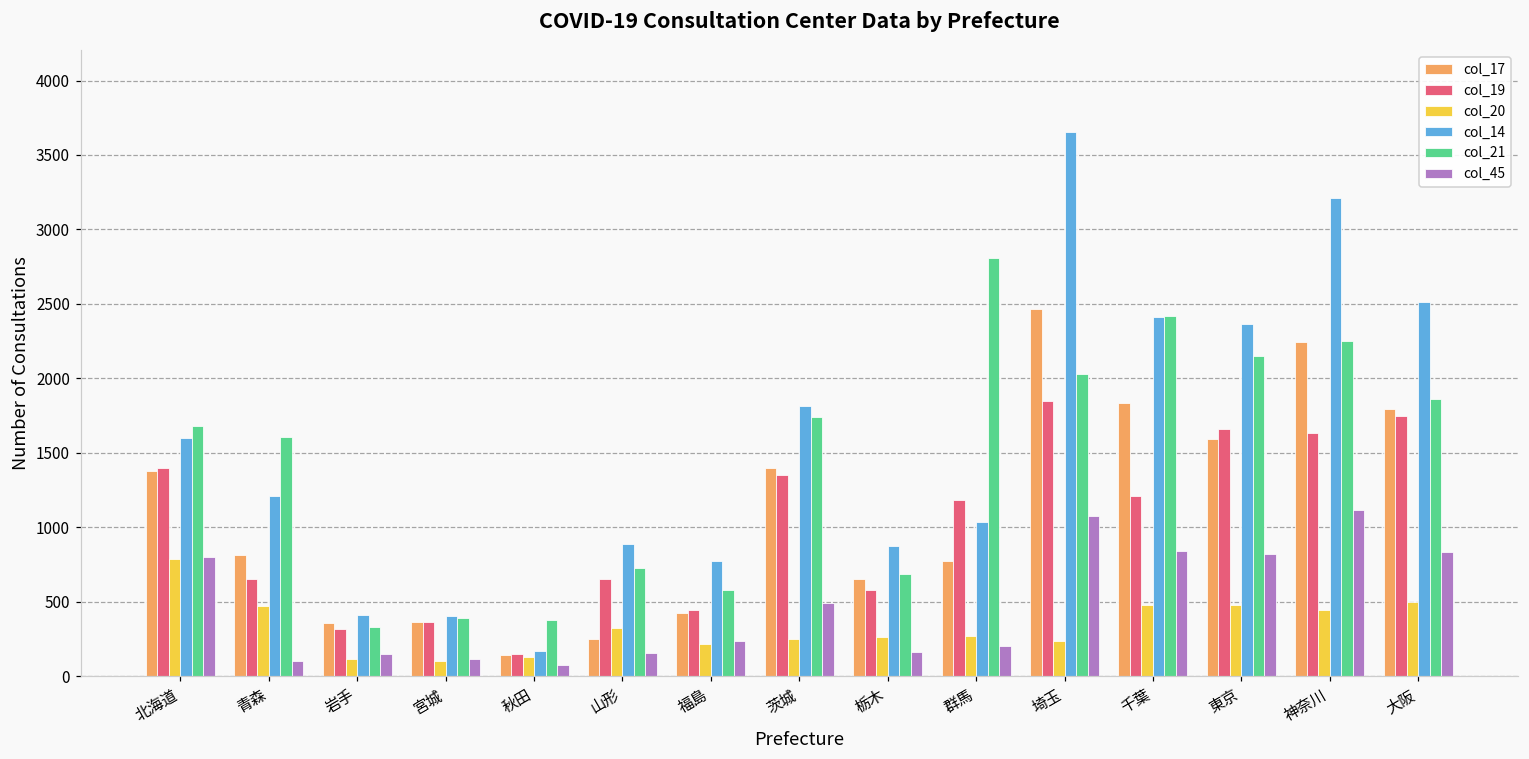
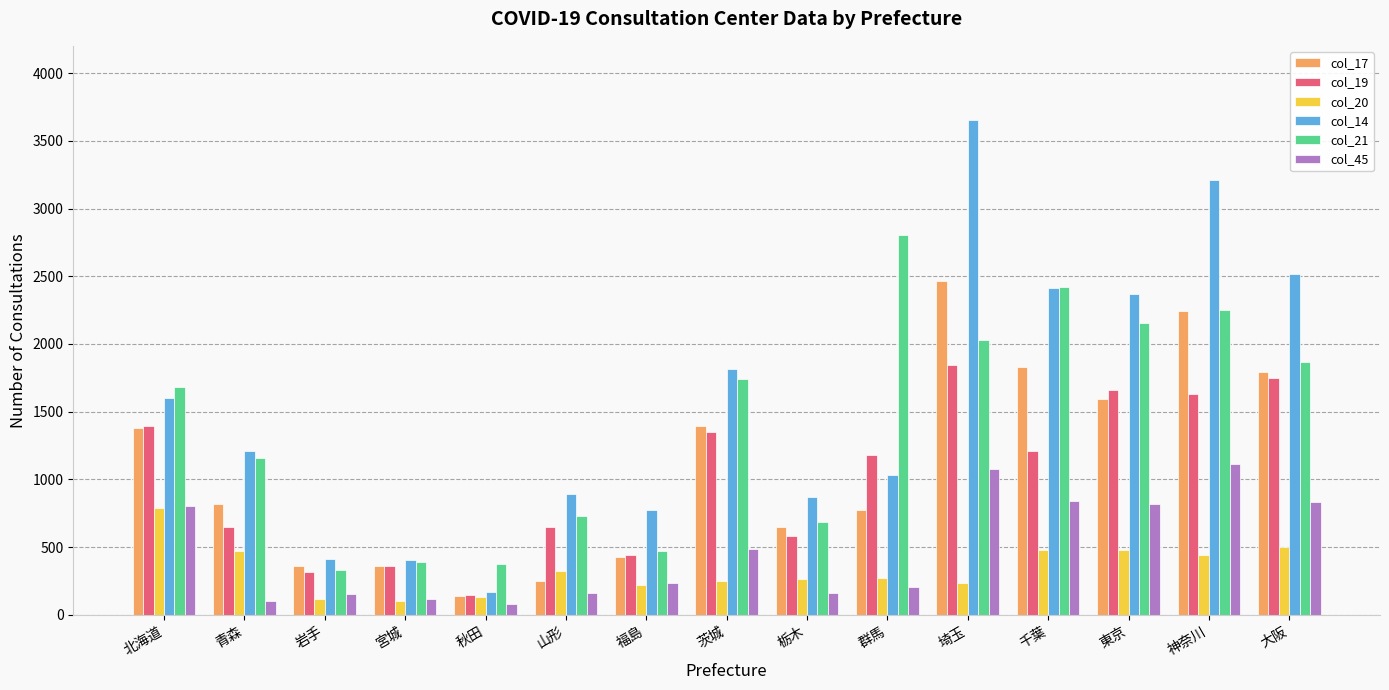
col_21, 青森: 1610 -> 1160
col_21, 福島: 580 -> 470
